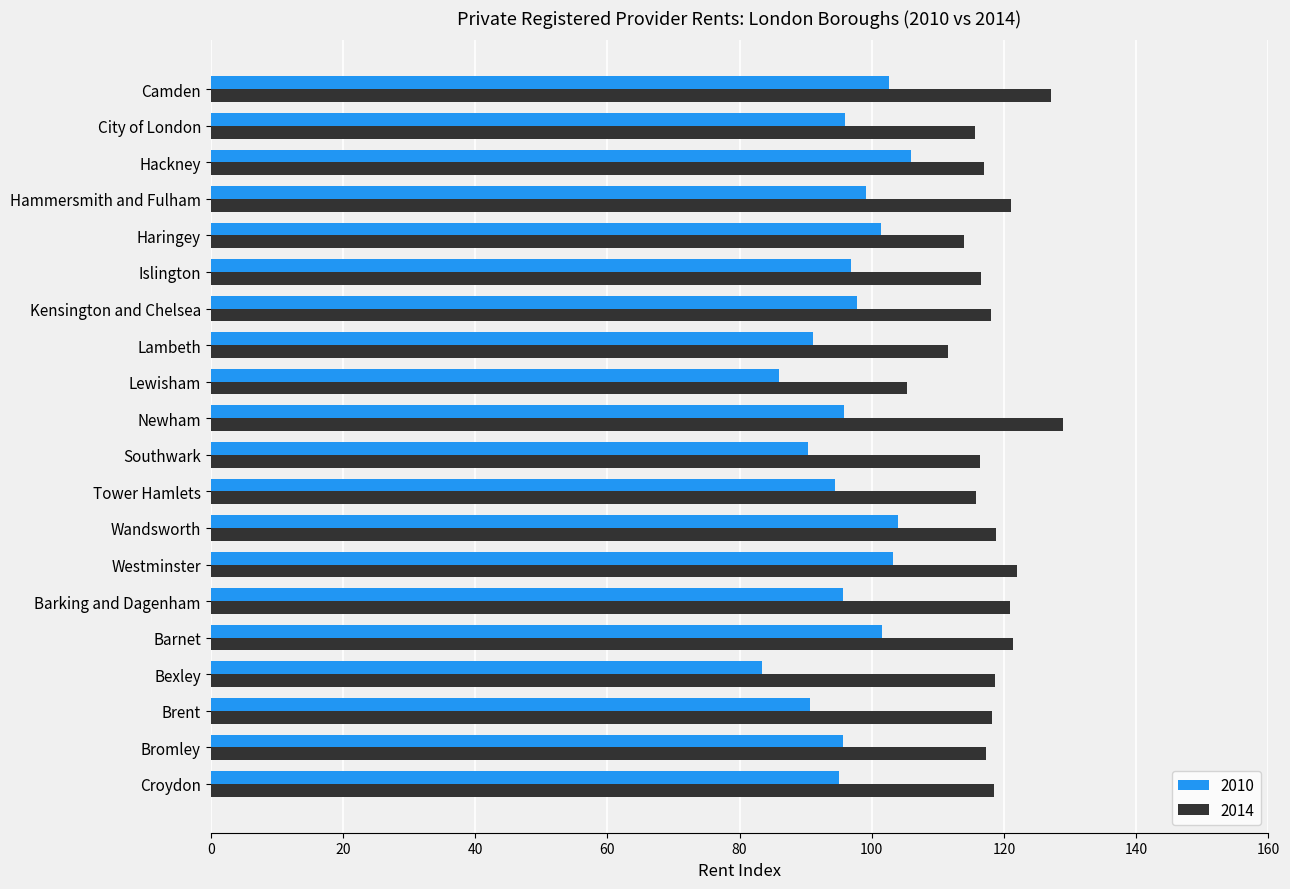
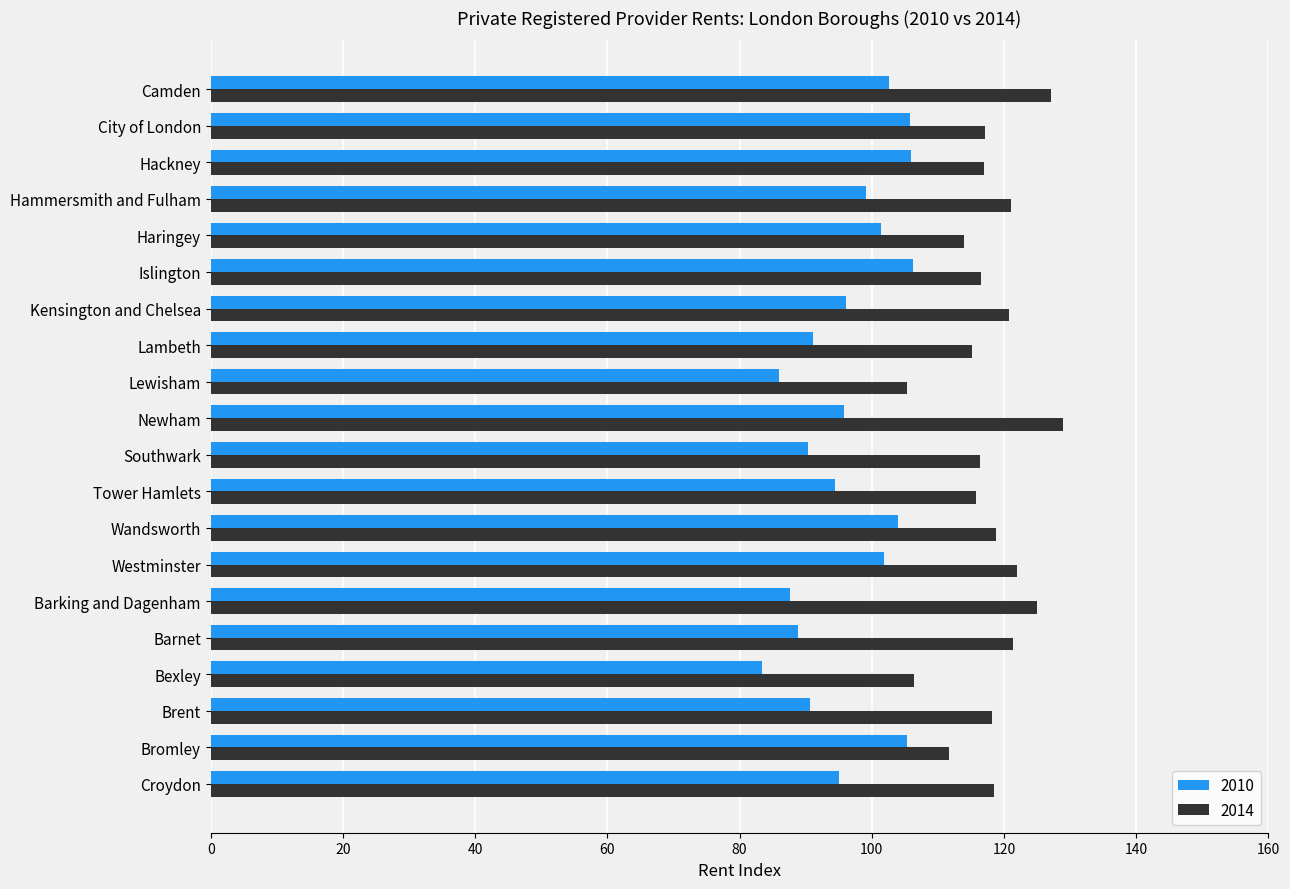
2010, City of London: 96 -> 106
2014, City of London: 116 -> 117
2010, Islington: 97 -> 106
2010, Kensington and Chelsea: 98 -> 96
2014, Kensington and Chelsea: 118 -> 121
2014, Lambeth: 112 -> 115
2010, Westminster: 103 -> 102
2010, Barking and Dagenham: 96 -> 88
2014, Barking and Dagenham: 121 -> 125
2010, Barnet: 102 -> 89
2014, Bexley: 119 -> 106
2010, Bromley: 96 -> 105
2014, Bromley: 117 -> 112
